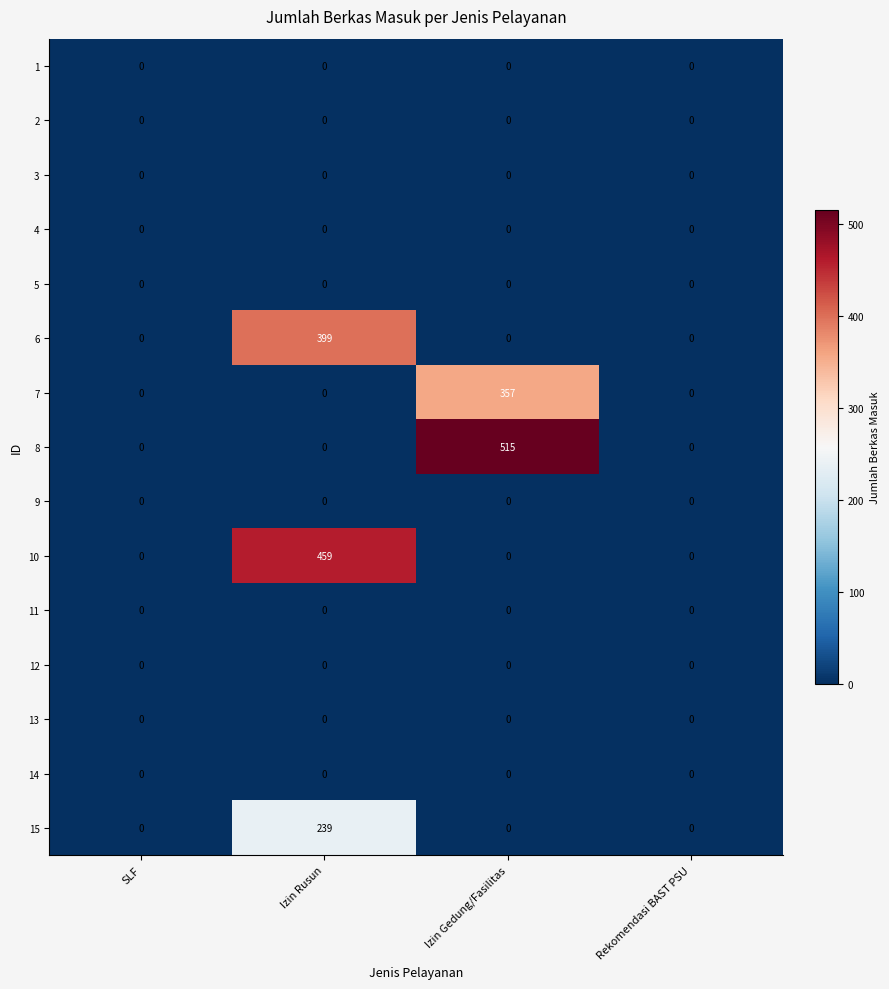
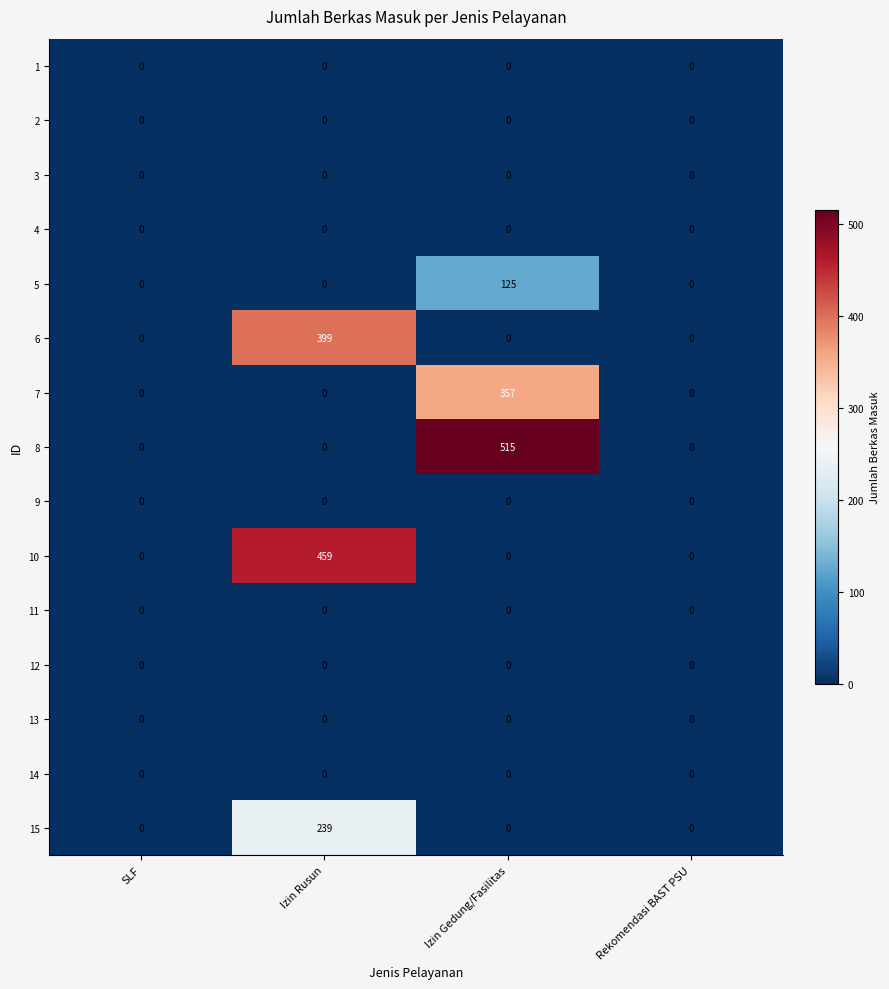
5, Izin Gedung/Fasilitas: 0 -> 125
